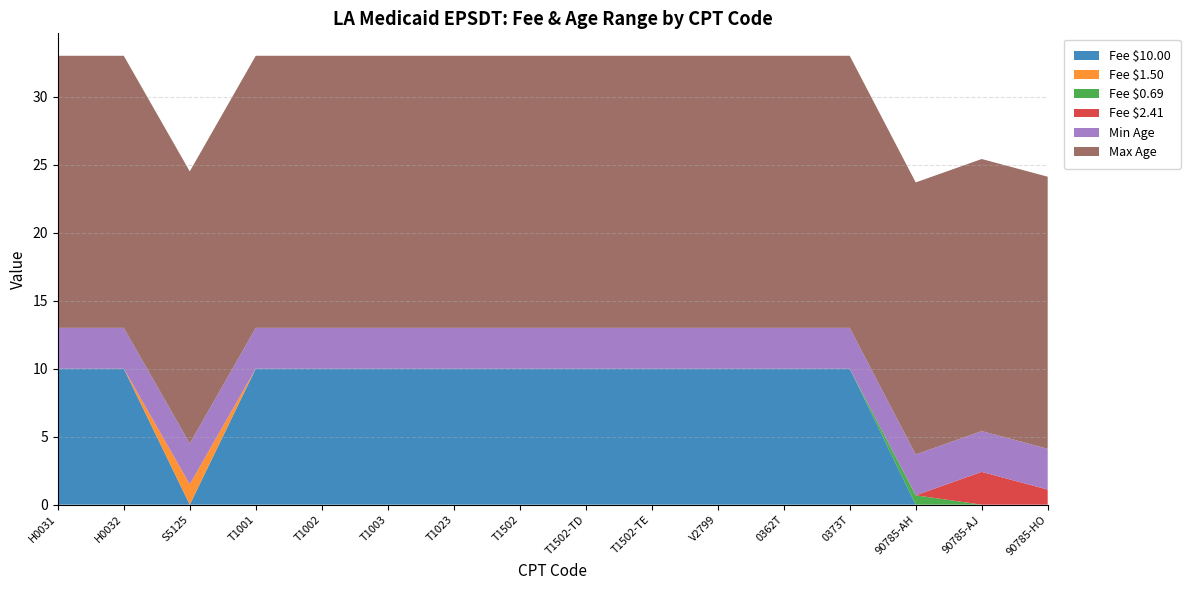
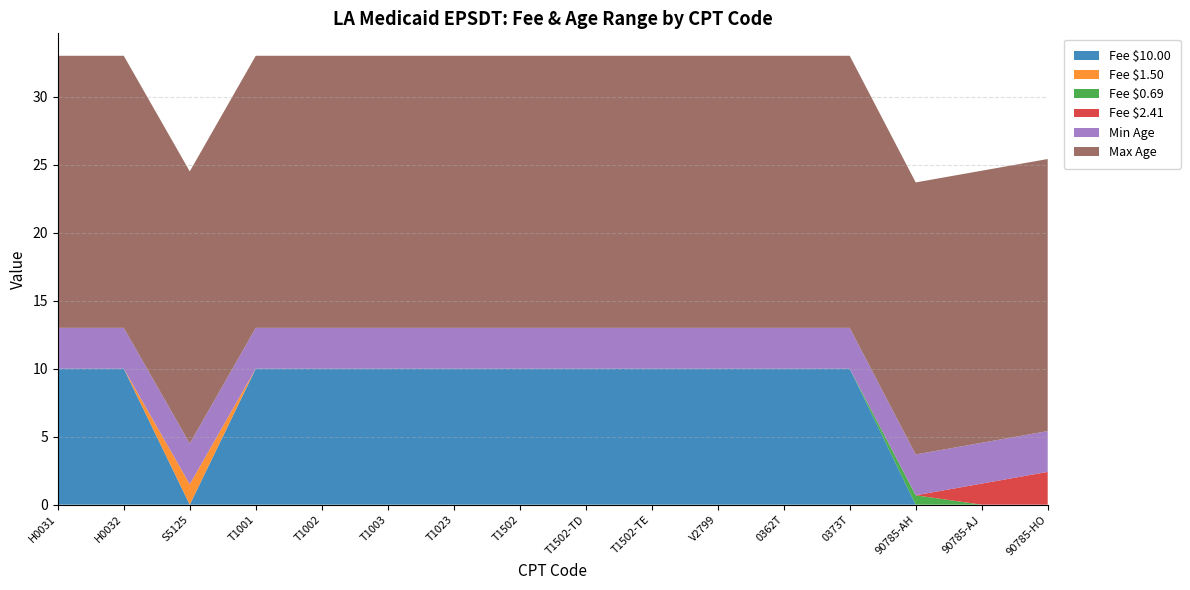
Fee $2.41, 90785-AJ: 2.4 -> 1.6
Fee $2.41, 90785-HO: 1.1 -> 2.4
